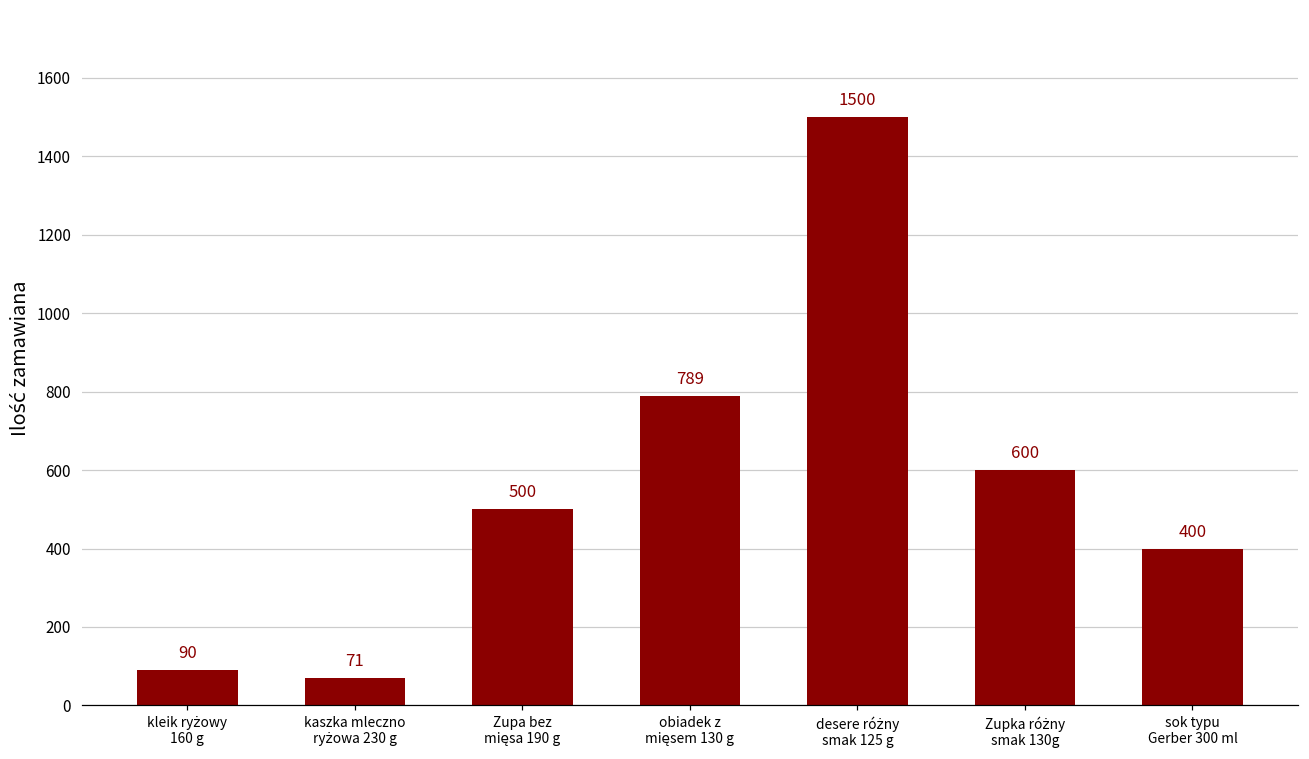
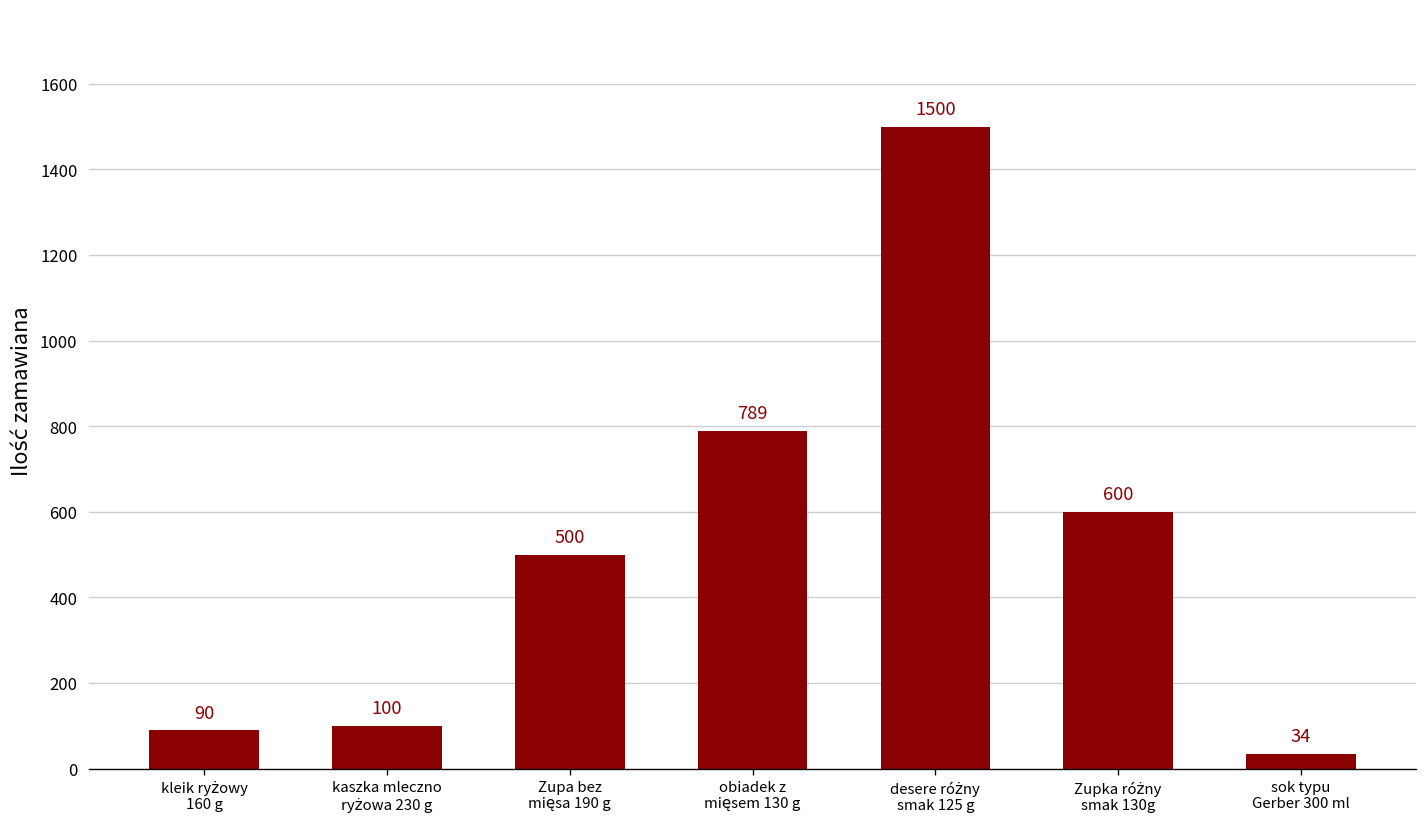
kaszka mleczno ryżowa 230 g: 71 -> 100
sok typu Gerber 300 ml: 400 -> 34
